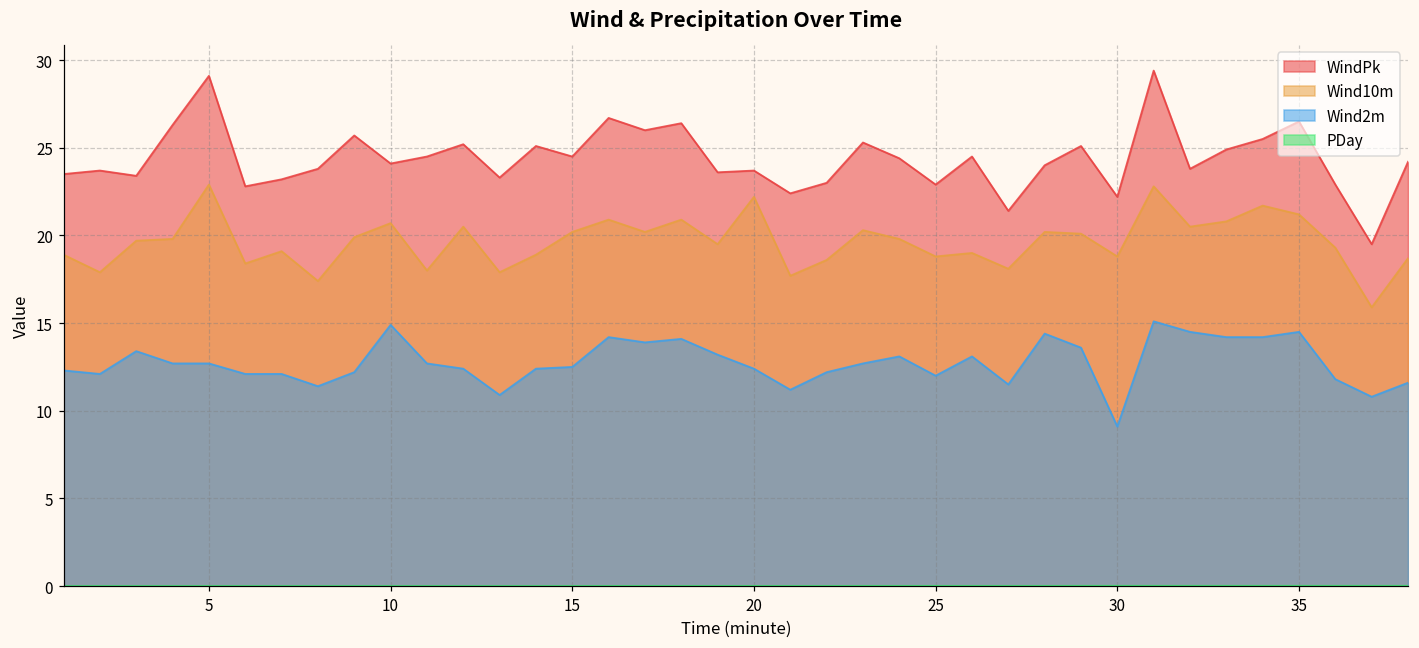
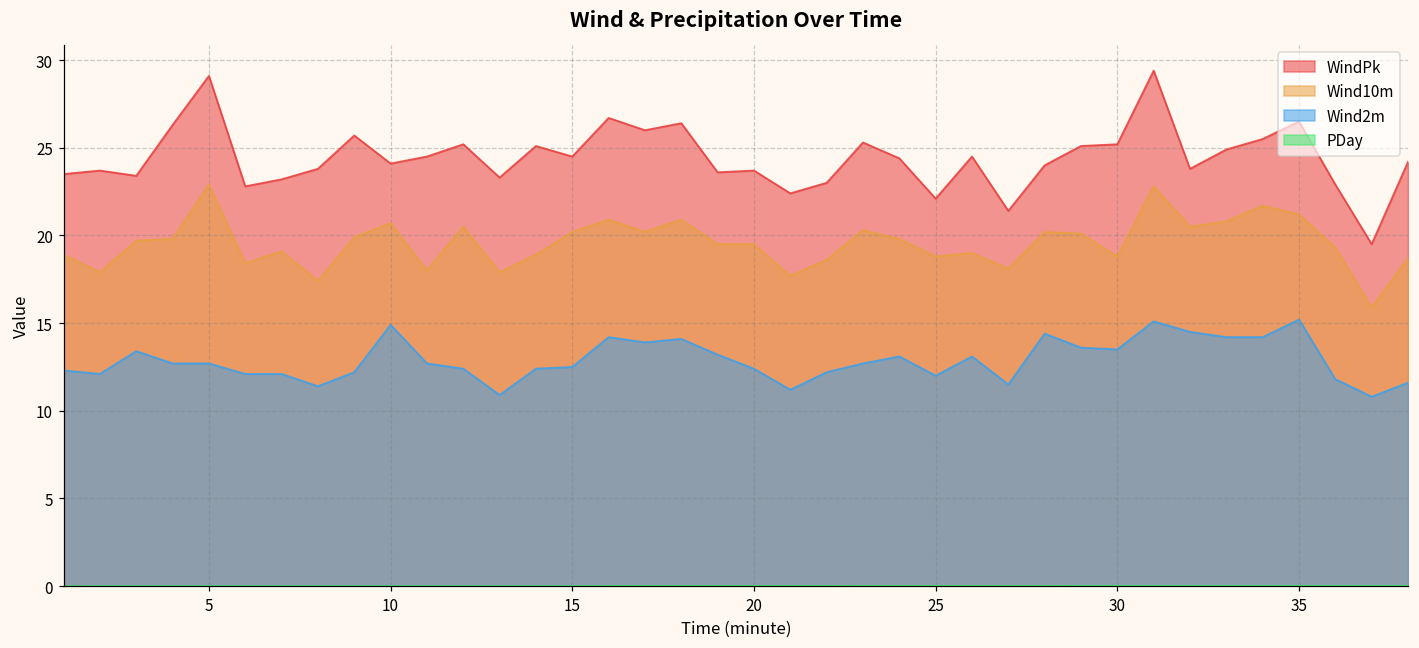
Wind10m, 20: 22.2 -> 19.5
WindPk, 25: 22.9 -> 22.1
WindPk, 30: 22.2 -> 25.2
Wind2m, 30: 9.1 -> 13.5
Wind2m, 35: 14.5 -> 15.2
